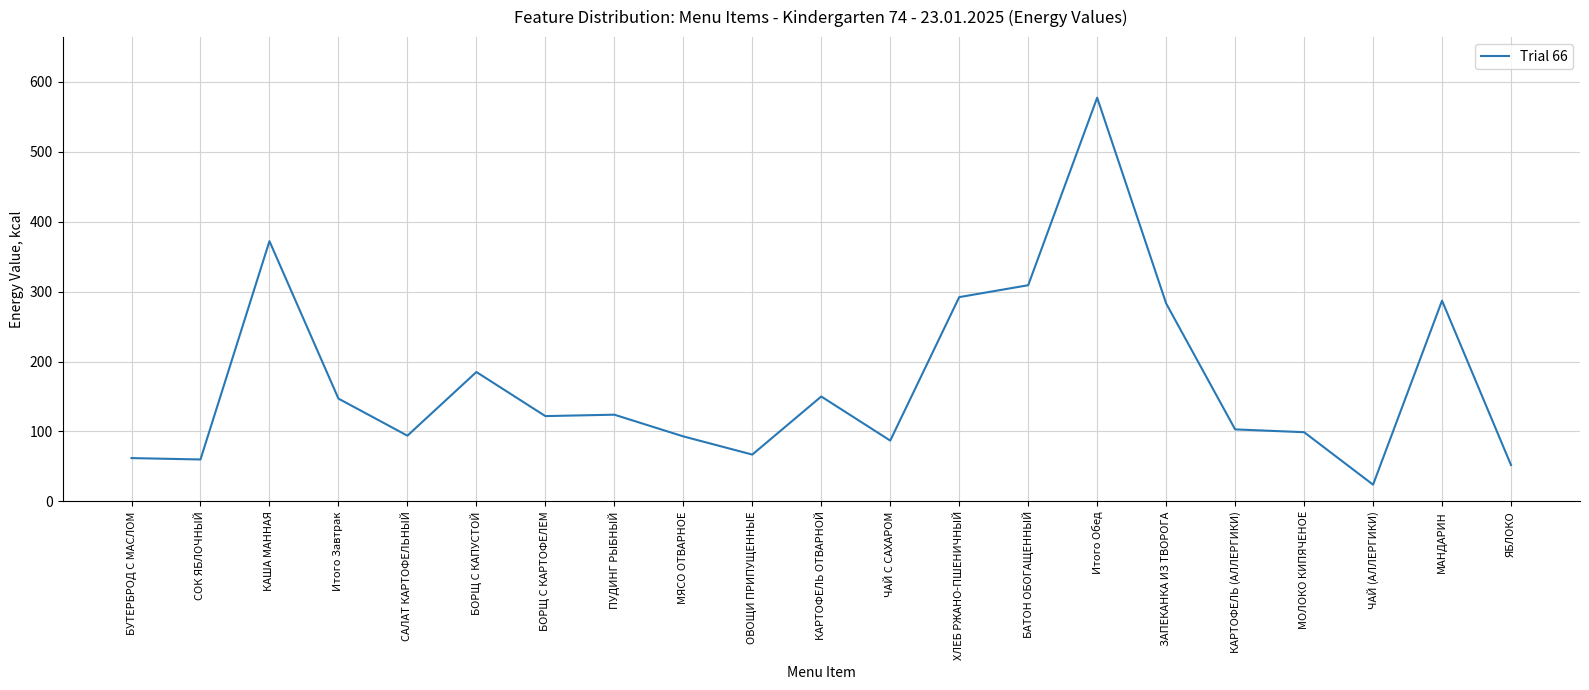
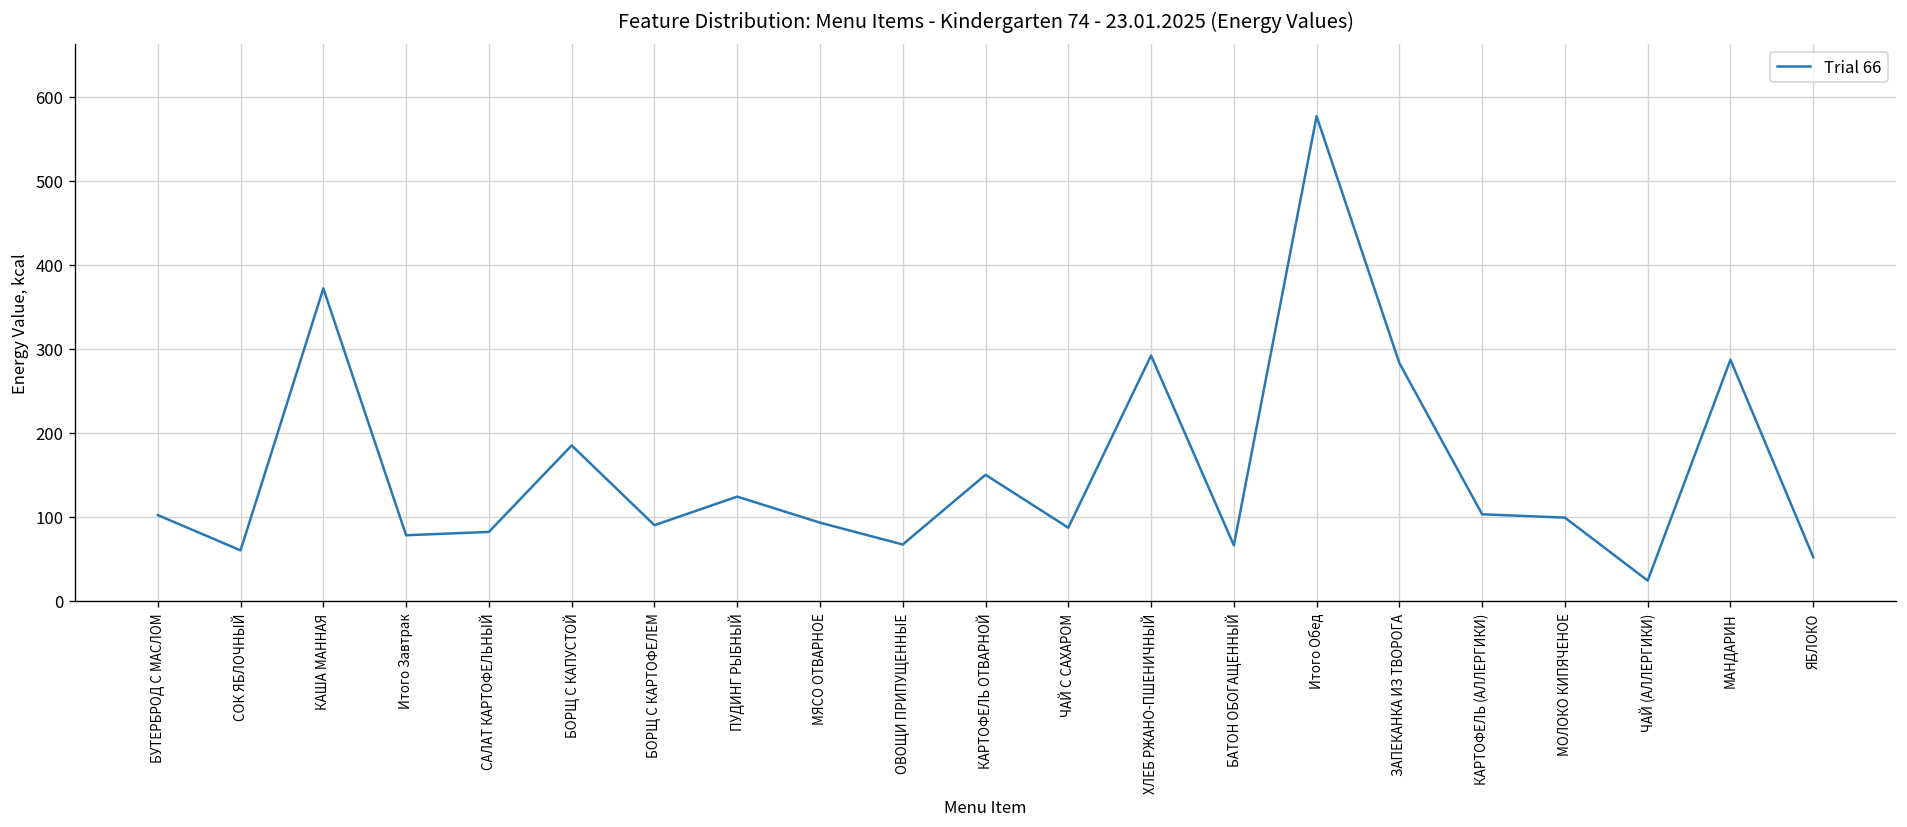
БУТЕРБРОД С МАСЛОМ: 60 -> 100
Итого Завтрак: 150 -> 80
САЛАТ КАРТОФЕЛЬНЫЙ: 90 -> 80
БОРЩ С КАРТОФЕЛЕМ: 120 -> 90
БАТОН ОБОГАЩЕННЫЙ: 310 -> 70
